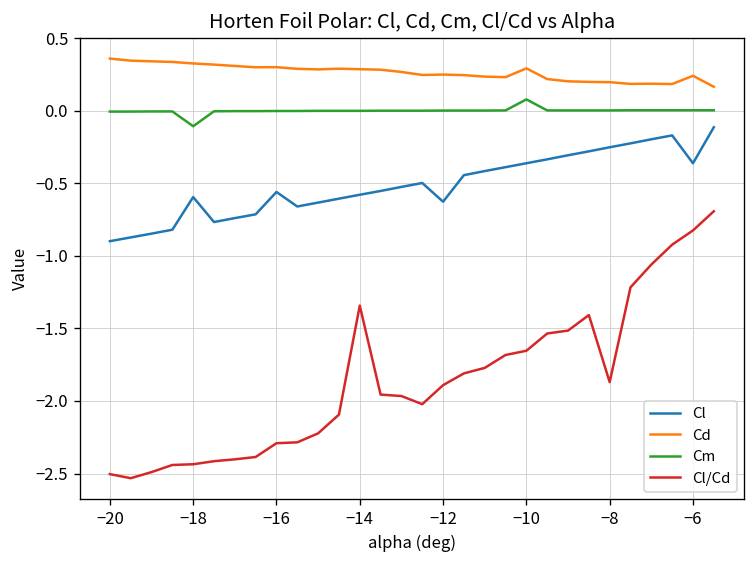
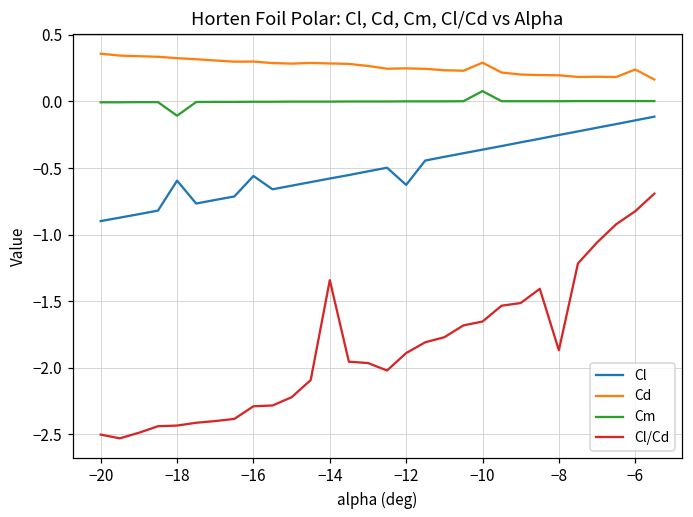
Cl, −6: -0.36 -> -0.14
